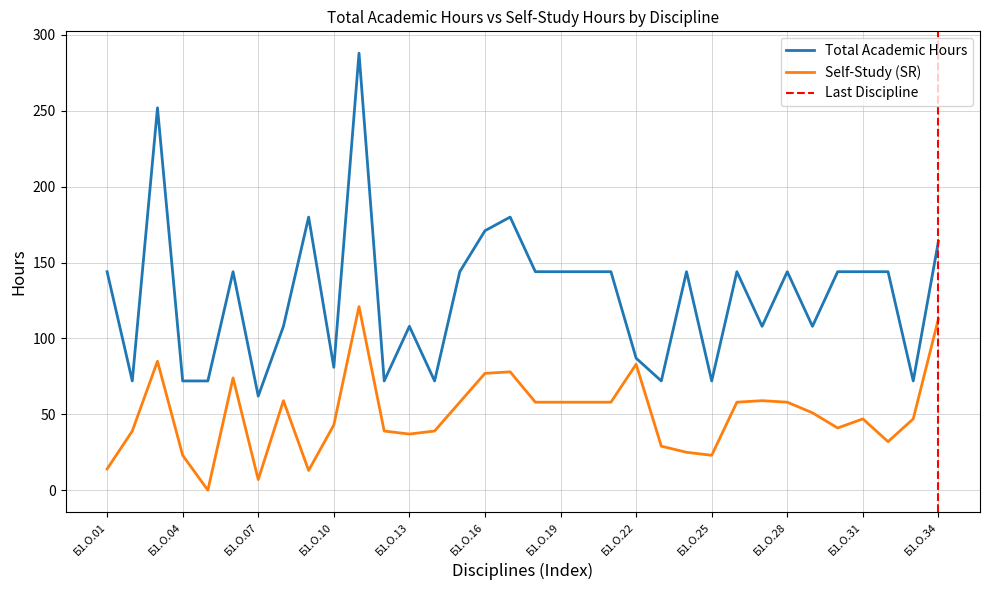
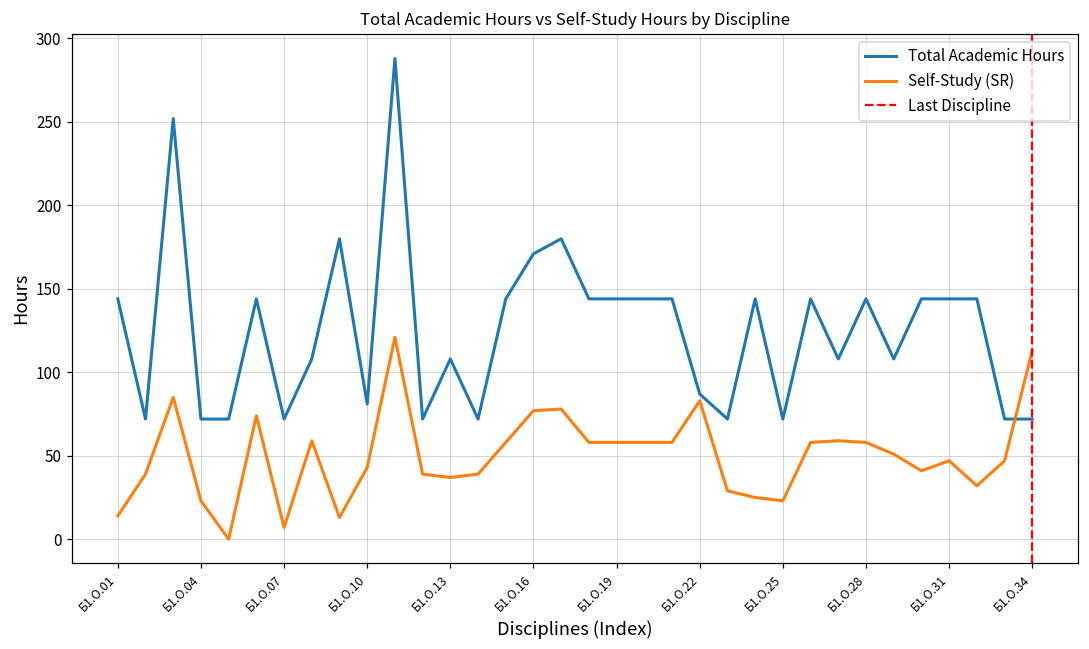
Total Academic Hours, Б1.О.07: 62 -> 72
Total Academic Hours, Б1.О.34: 164 -> 72
